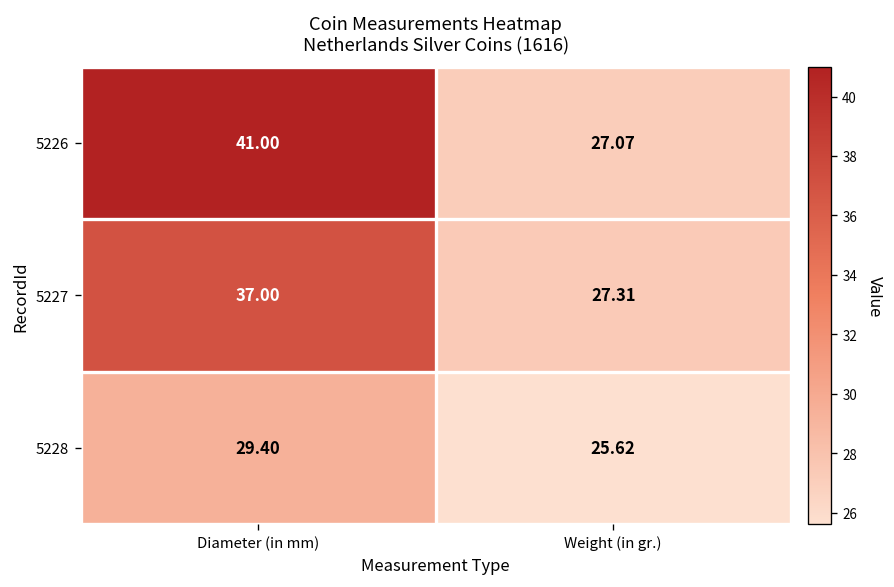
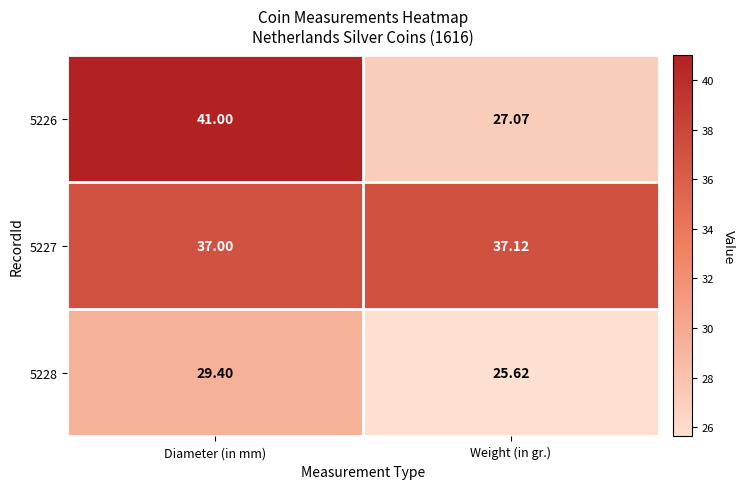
5227, Weight (in gr.): 27.31 -> 37.12
